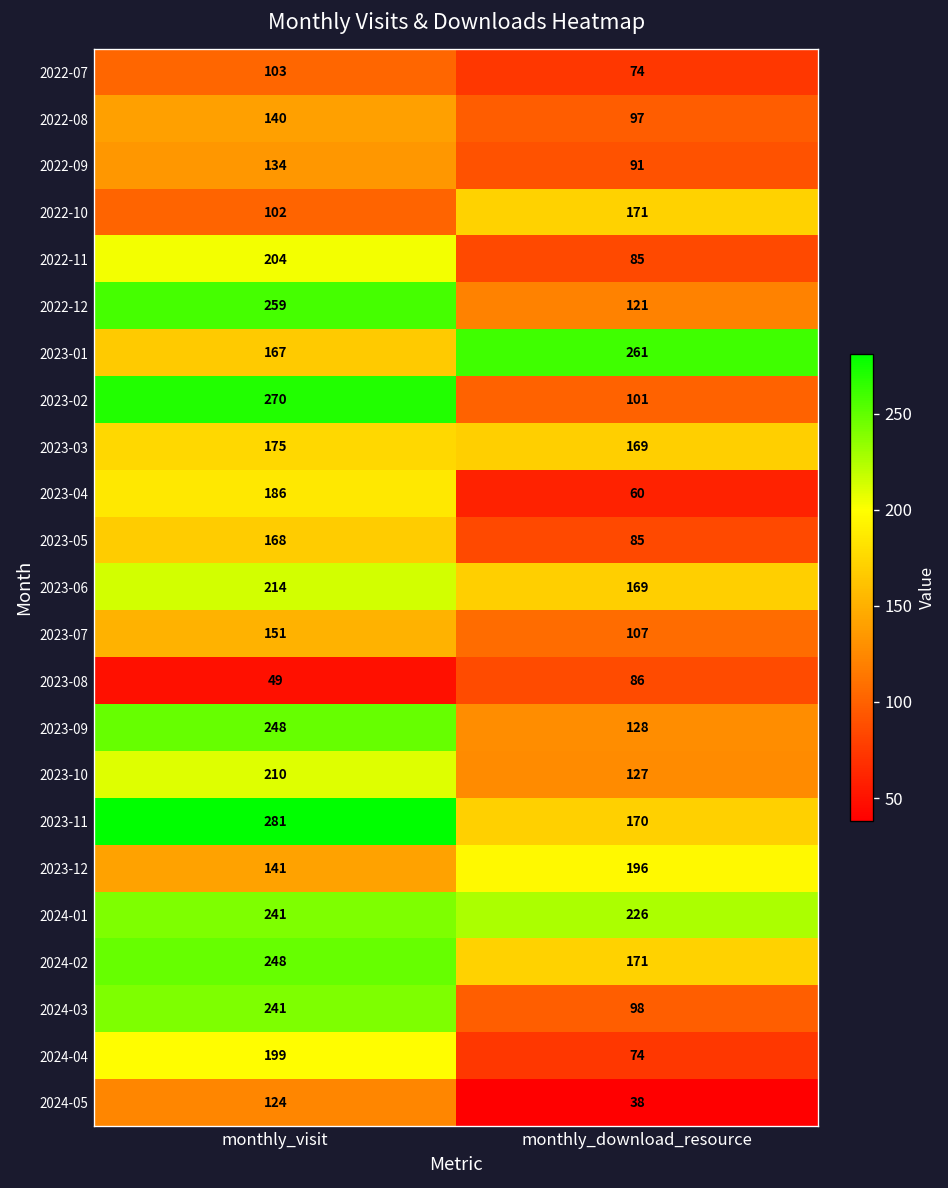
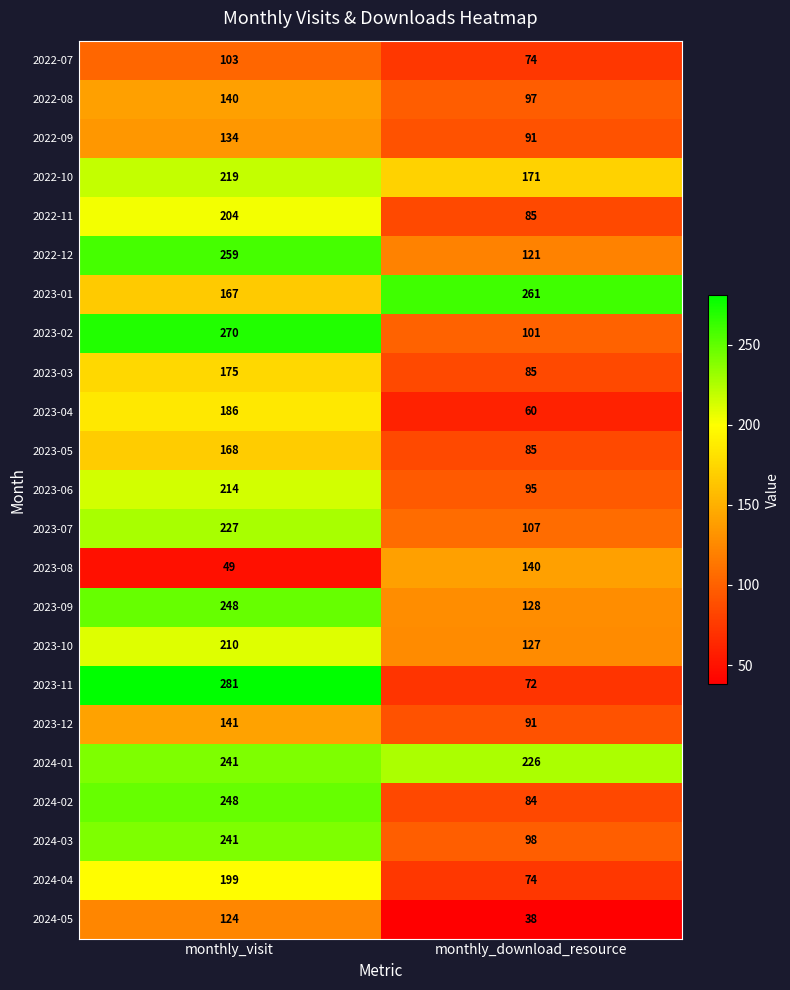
2022-10, monthly_visit: 102 -> 219
2023-03, monthly_download_resource: 169 -> 85
2023-06, monthly_download_resource: 169 -> 95
2023-07, monthly_visit: 151 -> 227
2023-08, monthly_download_resource: 86 -> 140
2023-11, monthly_download_resource: 170 -> 72
2023-12, monthly_download_resource: 196 -> 91
2024-02, monthly_download_resource: 171 -> 84
